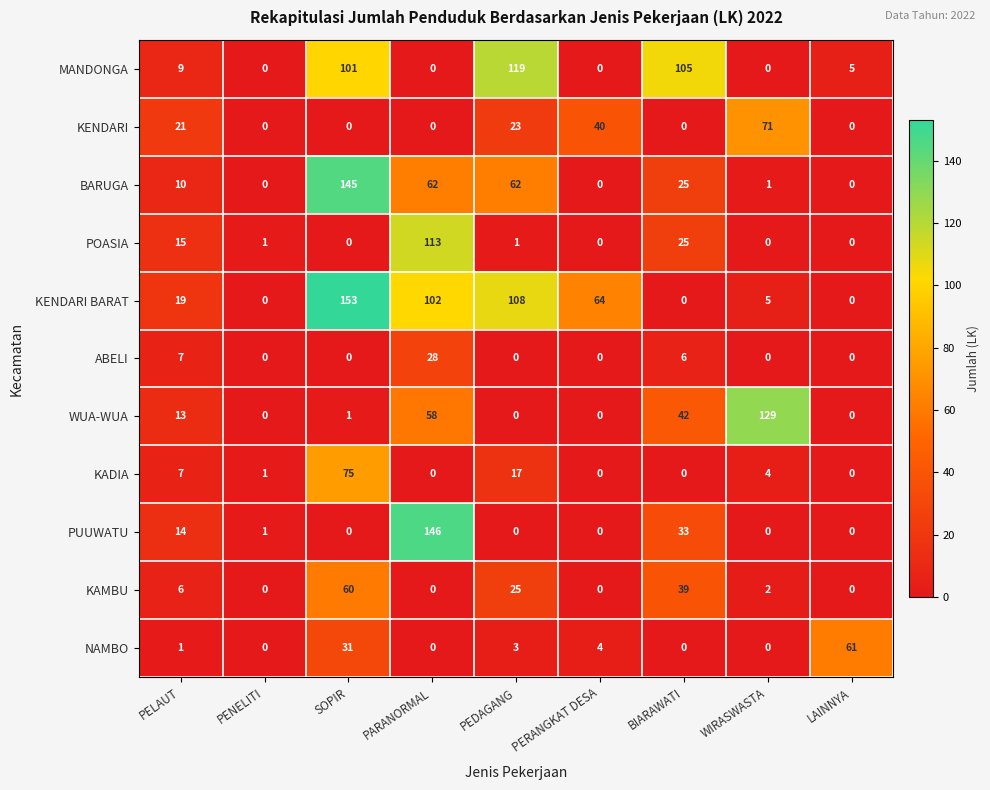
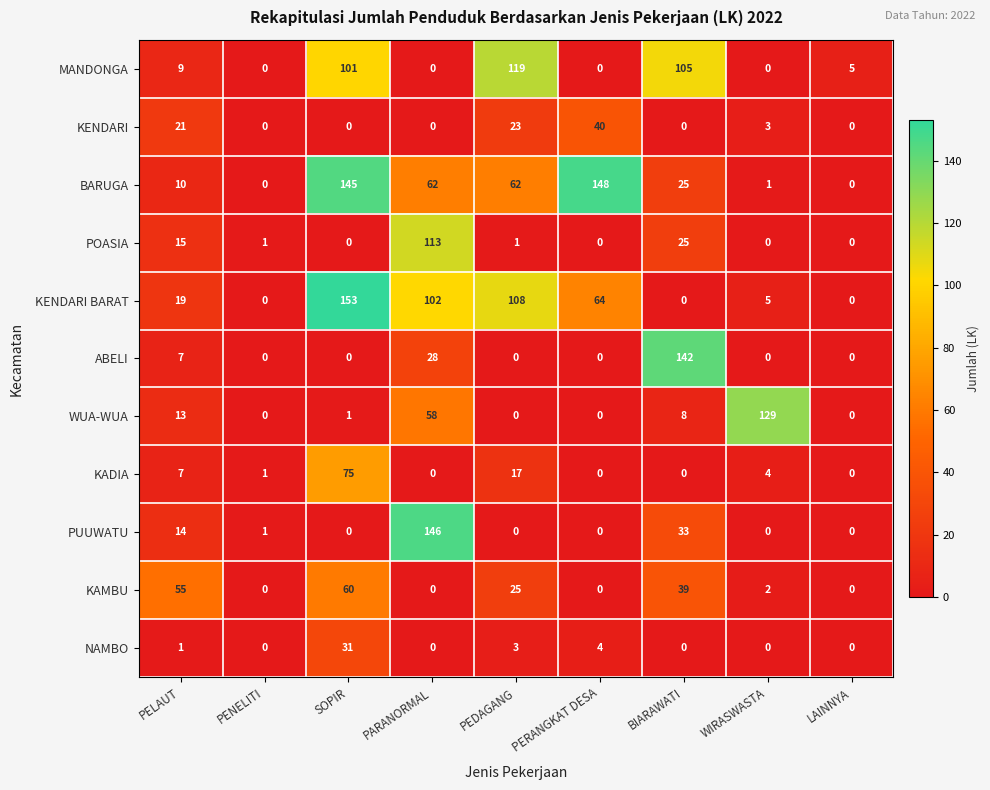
KENDARI, WIRASWASTA: 71 -> 3
BARUGA, PERANGKAT DESA: 0 -> 148
ABELI, BIARAWATI: 6 -> 142
WUA-WUA, BIARAWATI: 42 -> 8
KAMBU, PELAUT: 6 -> 55
NAMBO, LAINNYA: 61 -> 0
